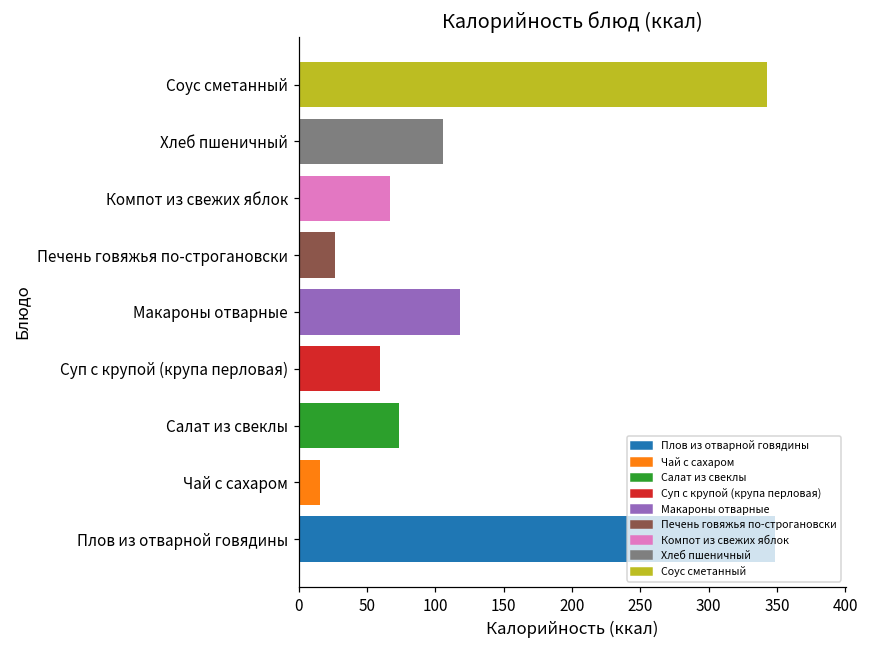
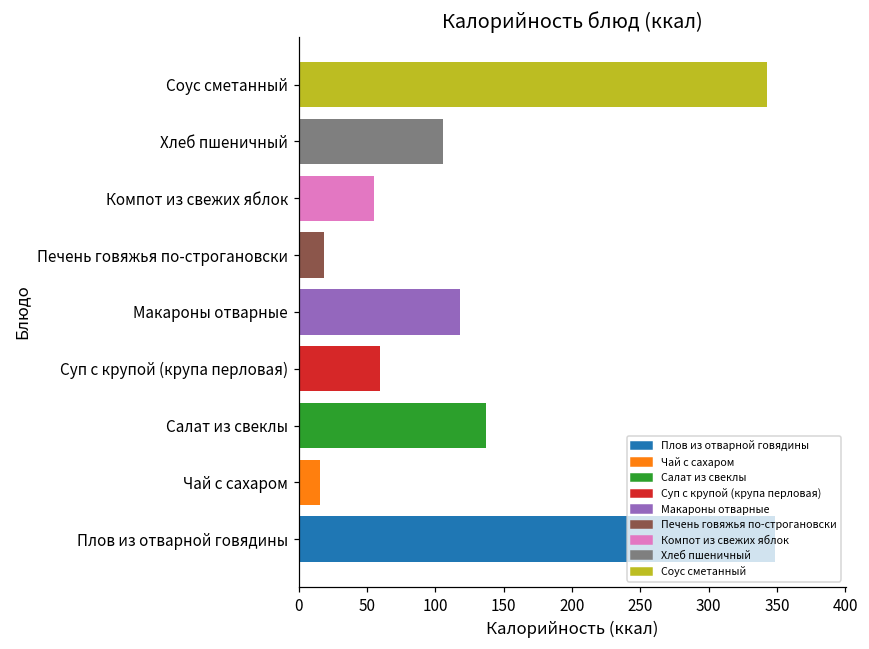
Компот из свежих яблок: 67 -> 55
Печень говяжья по-строгановски: 26 -> 19
Салат из свеклы: 73 -> 137
